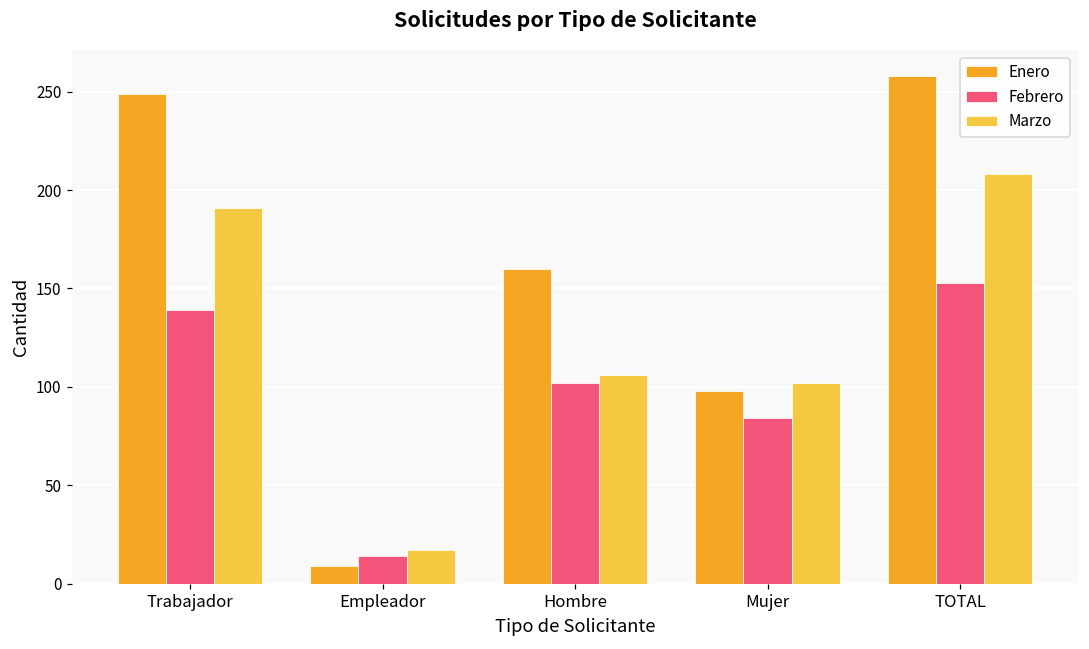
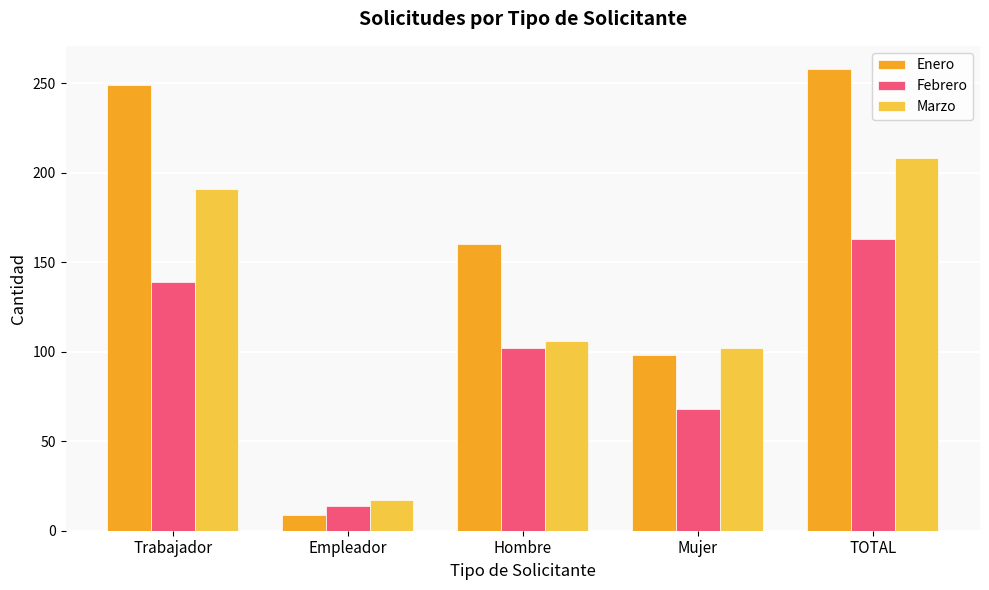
Febrero, Mujer: 84 -> 68
Febrero, TOTAL: 153 -> 163
